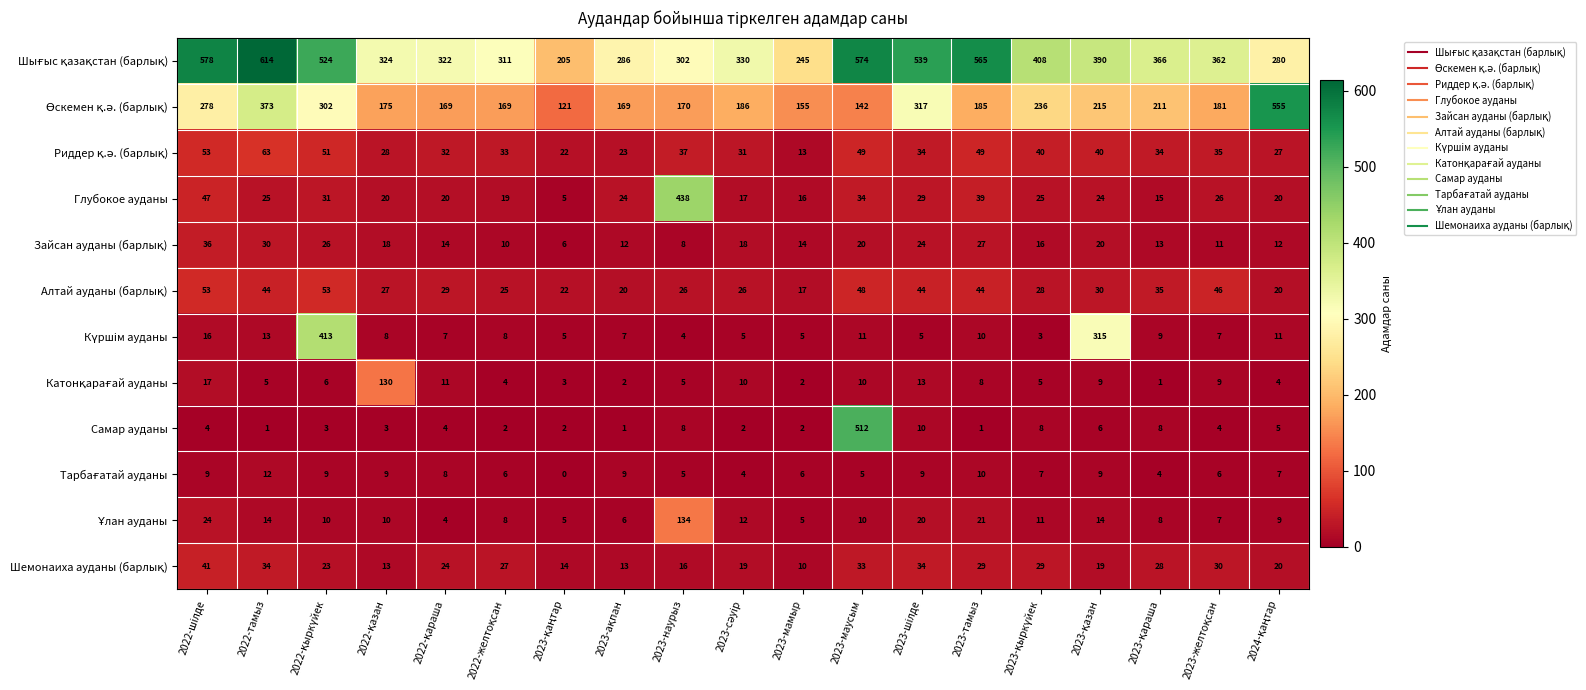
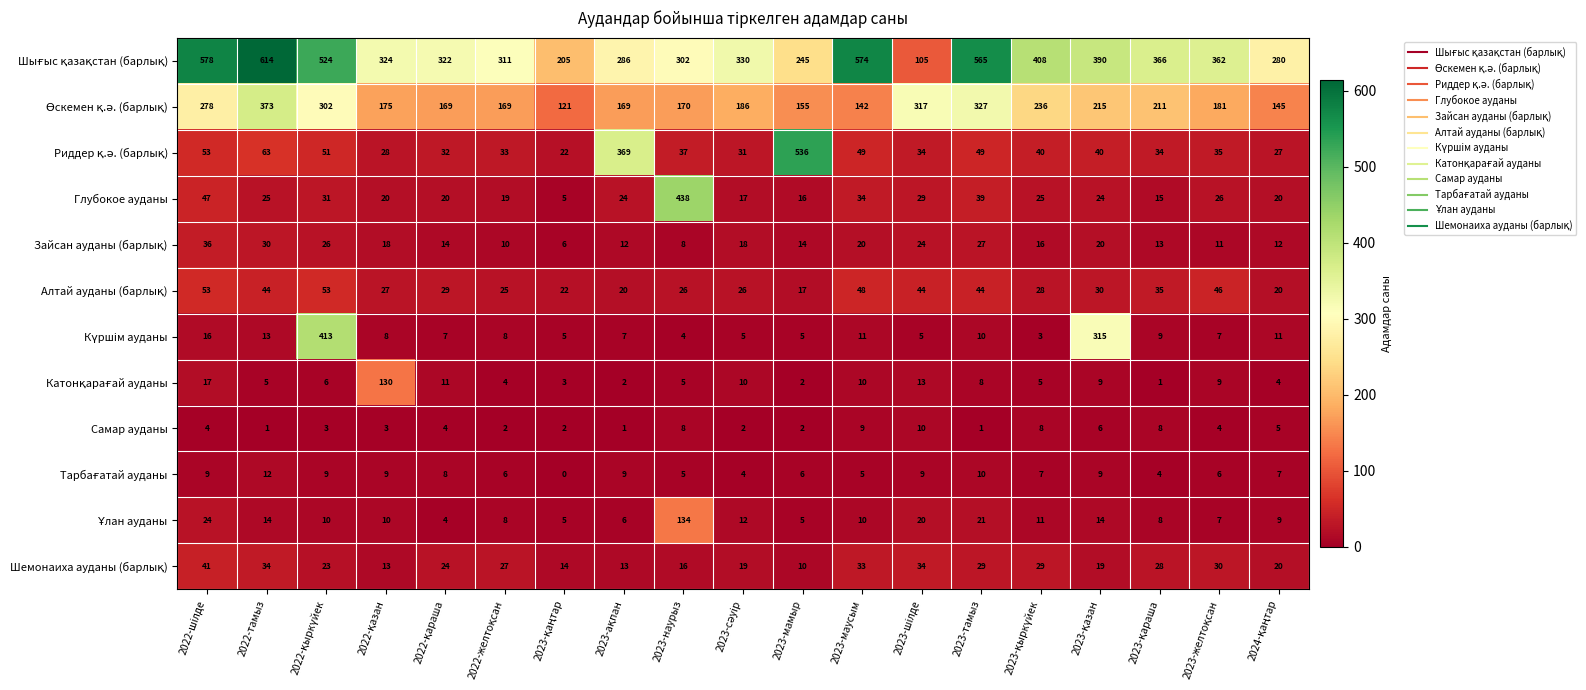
Шығыс қазақстан (барлық), 2023-шілде: 539 -> 105
Өскемен қ.ә. (барлық), 2023-тамыз: 185 -> 327
Өскемен қ.ә. (барлық), 2024-қаңтар: 555 -> 145
Риддер қ.ә. (барлық), 2023-ақпан: 23 -> 369
Риддер қ.ә. (барлық), 2023-мамыр: 13 -> 536
Самар ауданы, 2023-маусым: 512 -> 9
